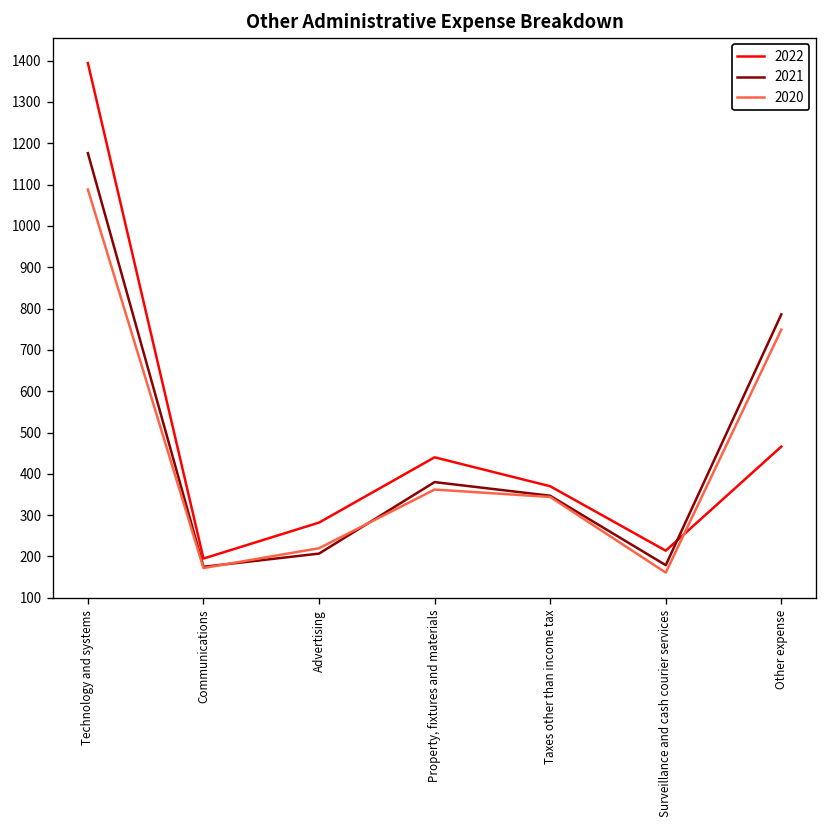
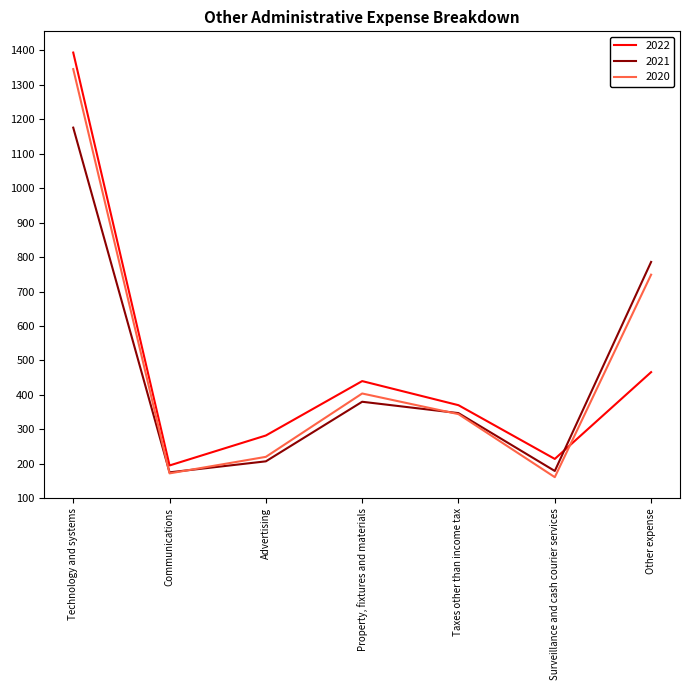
2020, Technology and systems: 1090 -> 1350
2020, Property, fixtures and materials: 360 -> 400
